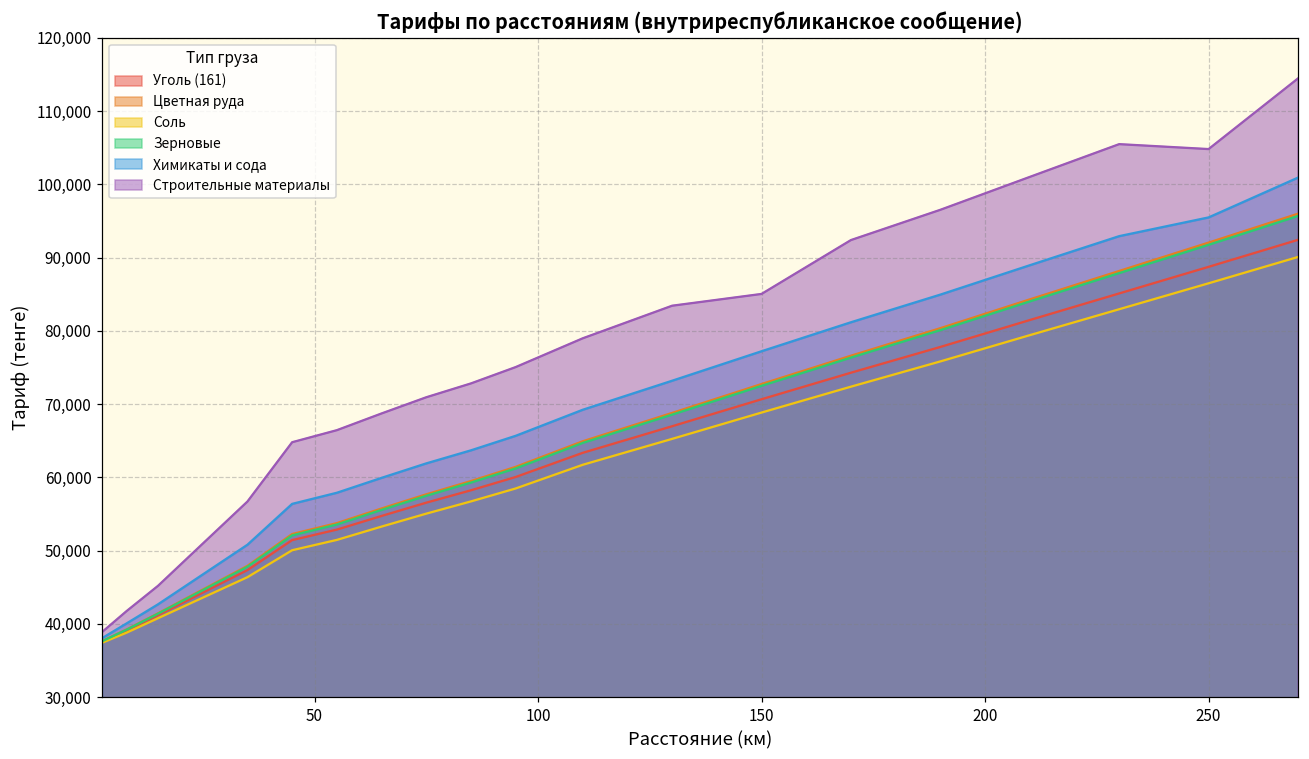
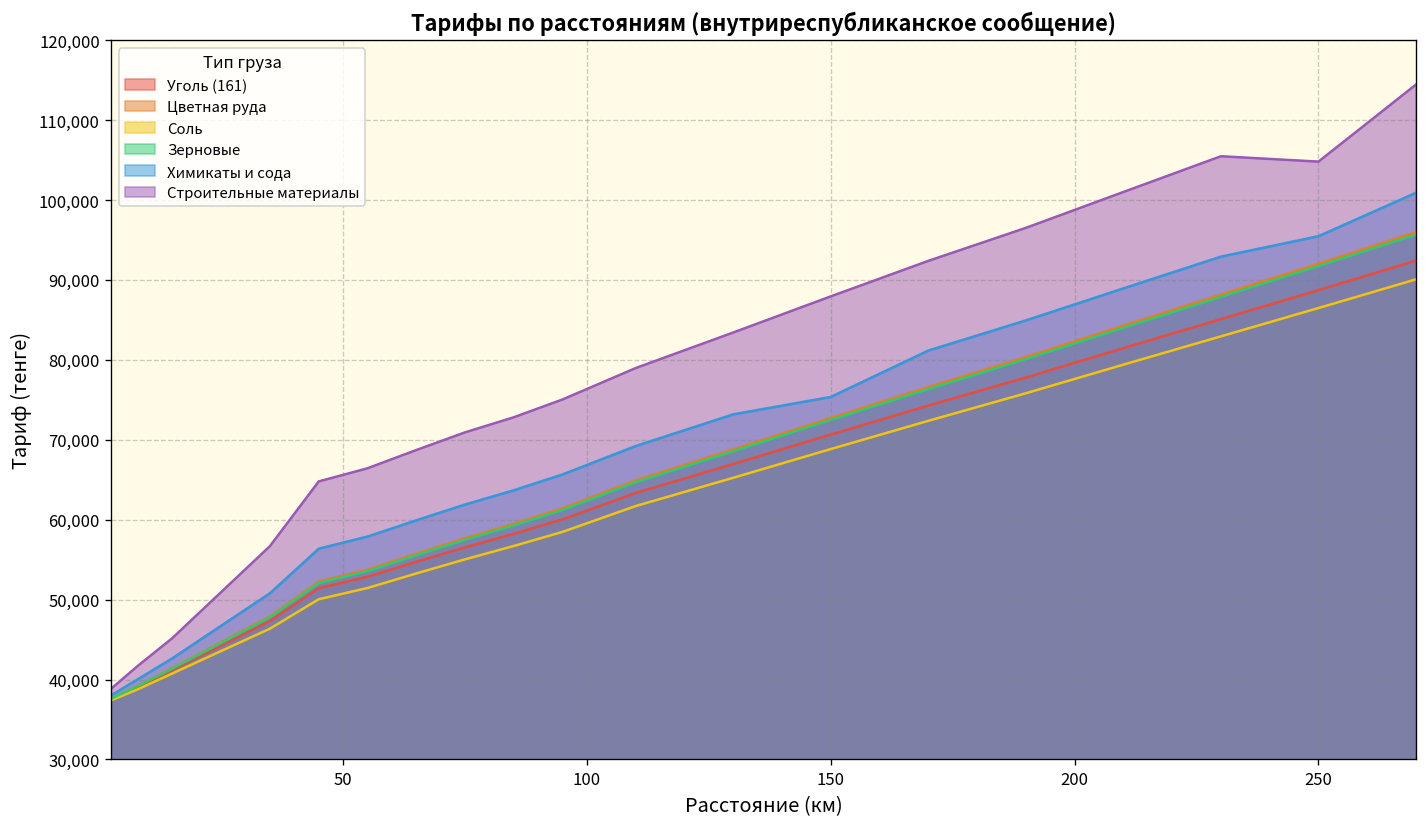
Химикаты и сода, 150: 77,000 -> 75,000
Строительные материалы, 150: 85,000 -> 88,000
